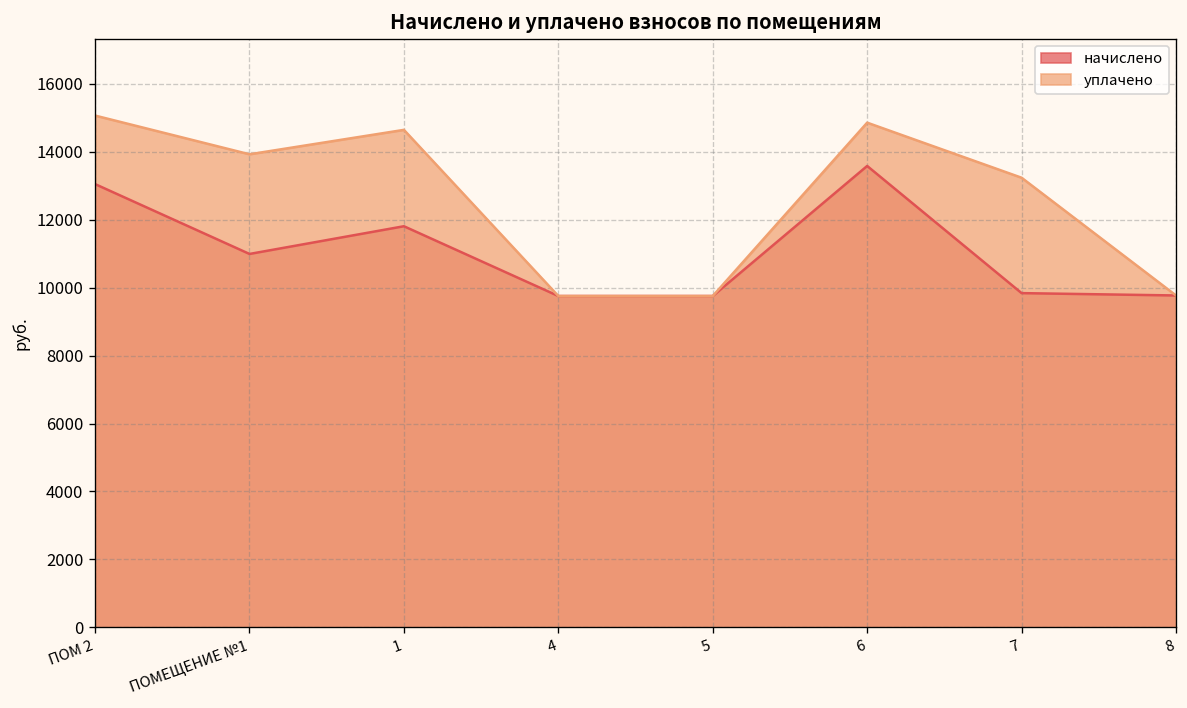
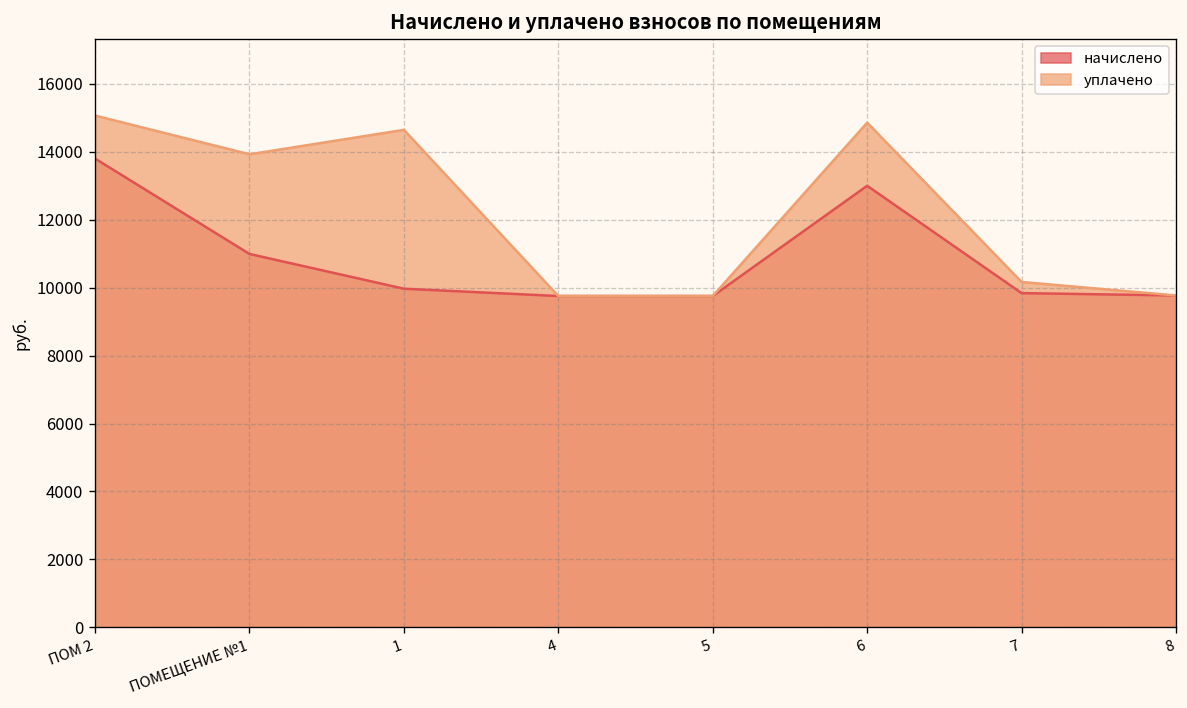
начислено, ПОМ 2: 13000 -> 13800
начислено, 1: 11800 -> 10000
начислено, 6: 13600 -> 13000
уплачено, 7: 13200 -> 10200
